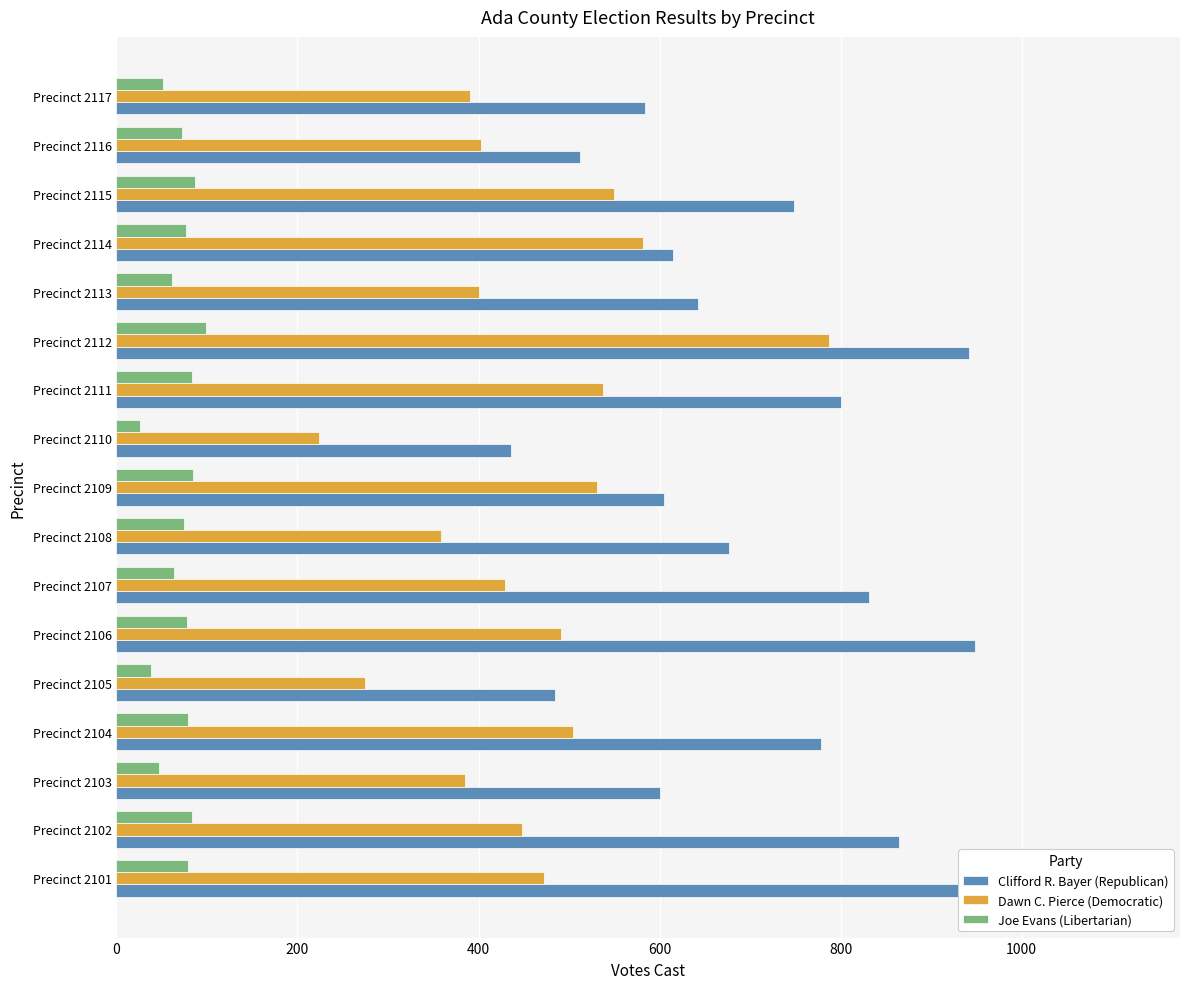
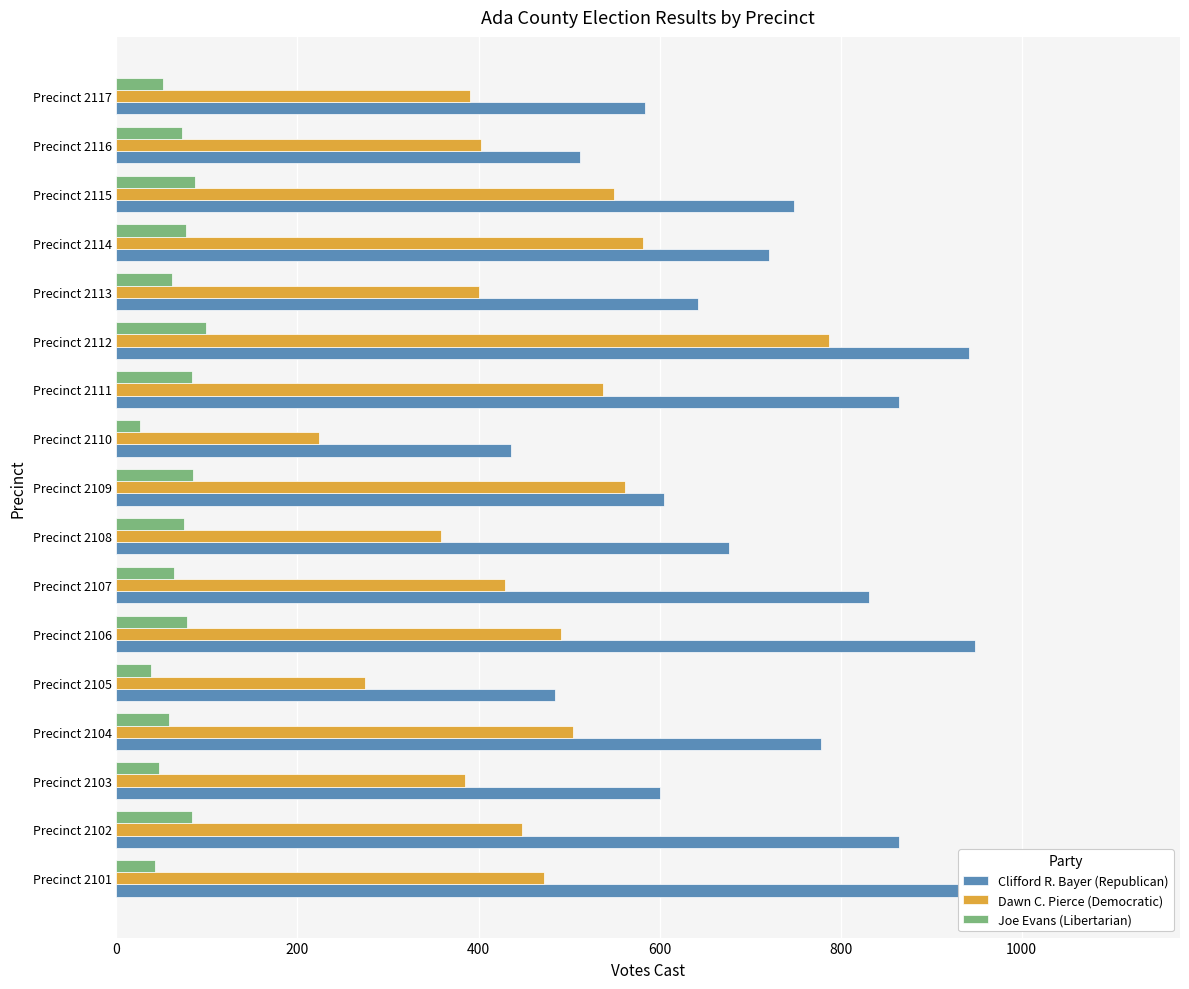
Clifford R. Bayer (Republican), Precinct 2114: 620 -> 720
Clifford R. Bayer (Republican), Precinct 2111: 800 -> 860
Dawn C. Pierce (Democratic), Precinct 2109: 530 -> 560
Joe Evans (Libertarian), Precinct 2104: 80 -> 60
Joe Evans (Libertarian), Precinct 2101: 80 -> 40
